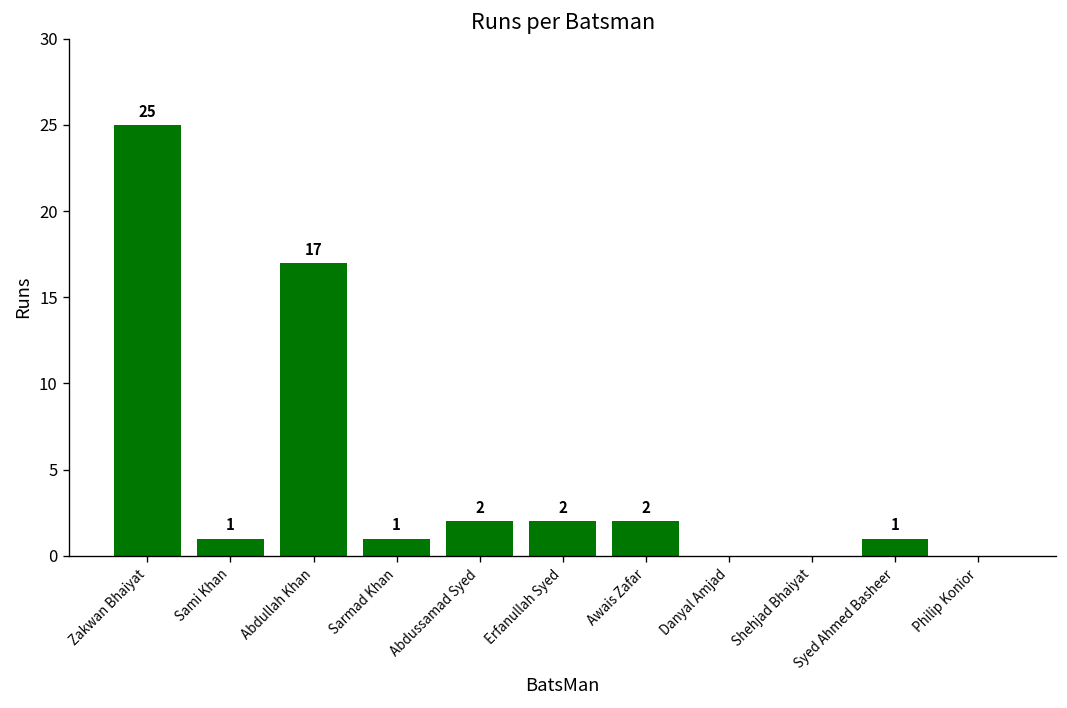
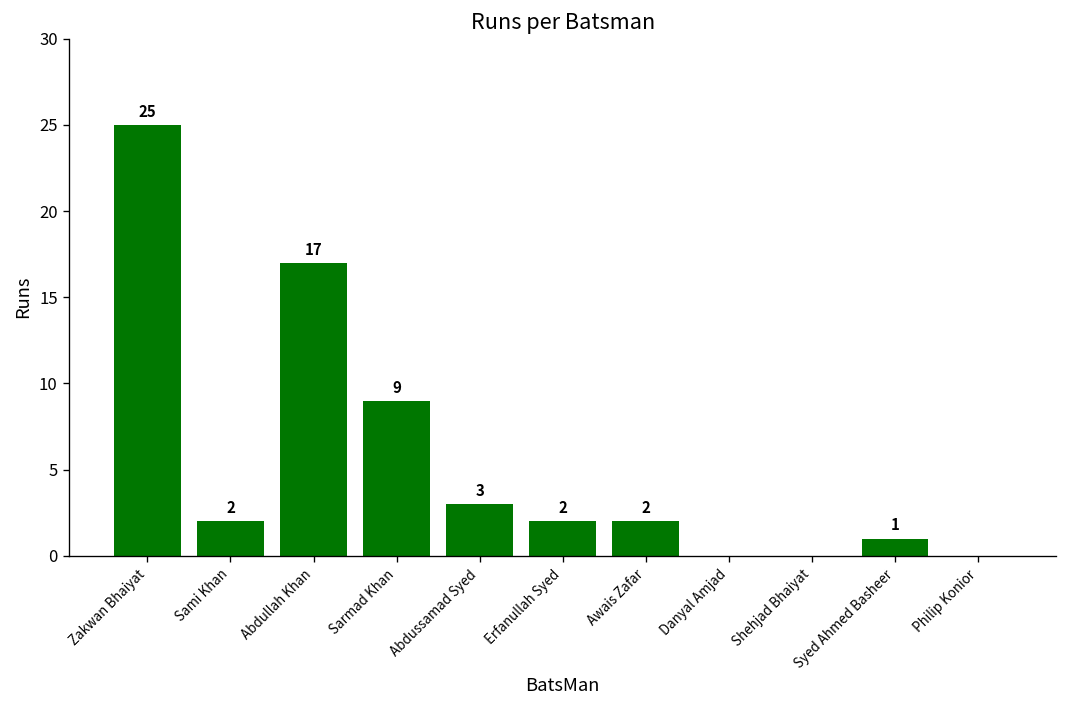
Sami Khan: 1 -> 2
Sarmad Khan: 1 -> 9
Abdussamad Syed: 2 -> 3
